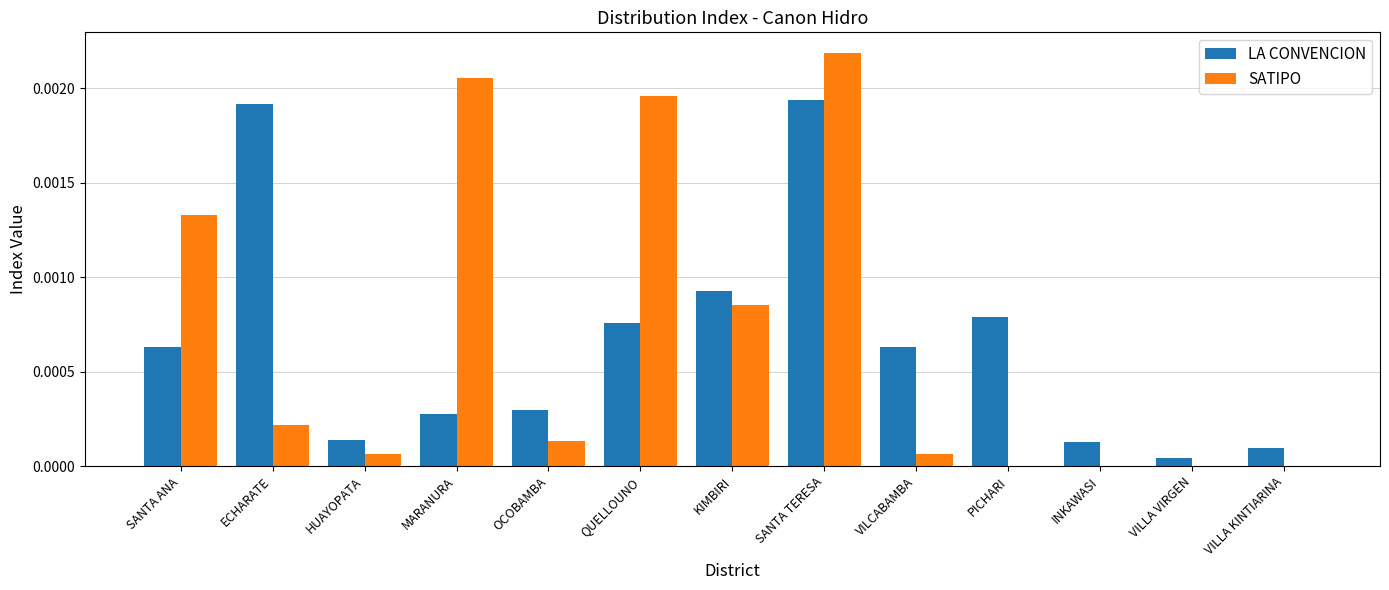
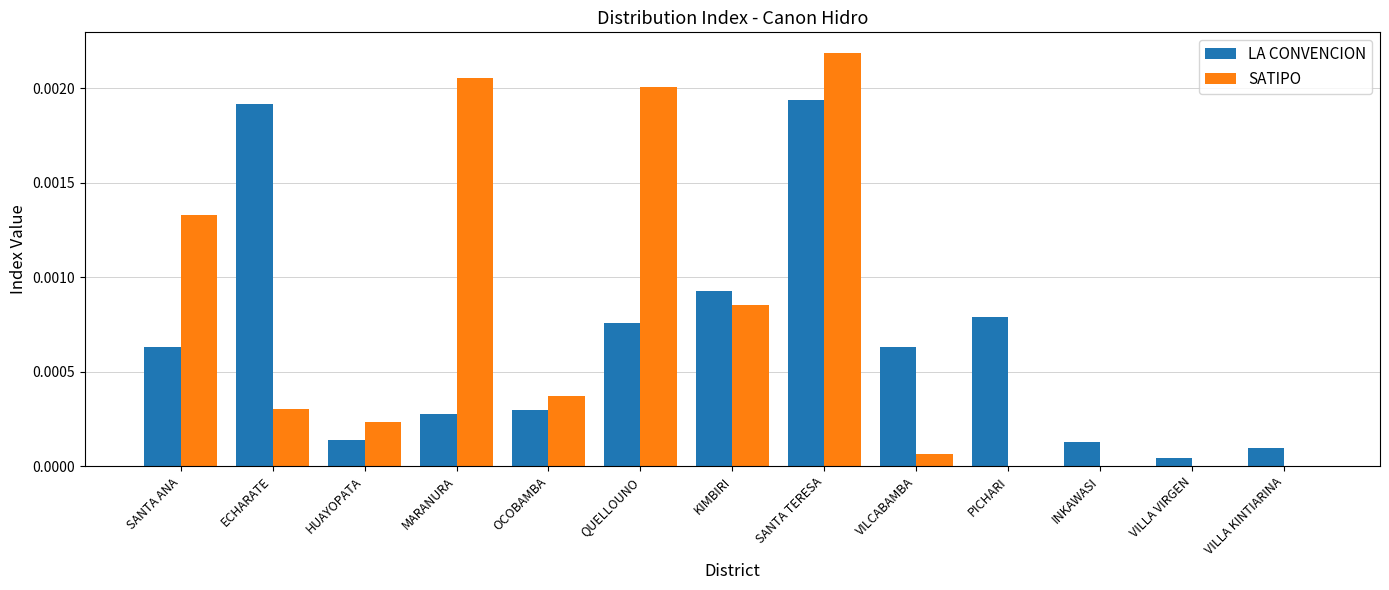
SATIPO, ECHARATE: 0.00022 -> 0.00030
SATIPO, HUAYOPATA: 0.00006 -> 0.00023
SATIPO, OCOBAMBA: 0.00013 -> 0.00037
SATIPO, QUELLOUNO: 0.00196 -> 0.00201
